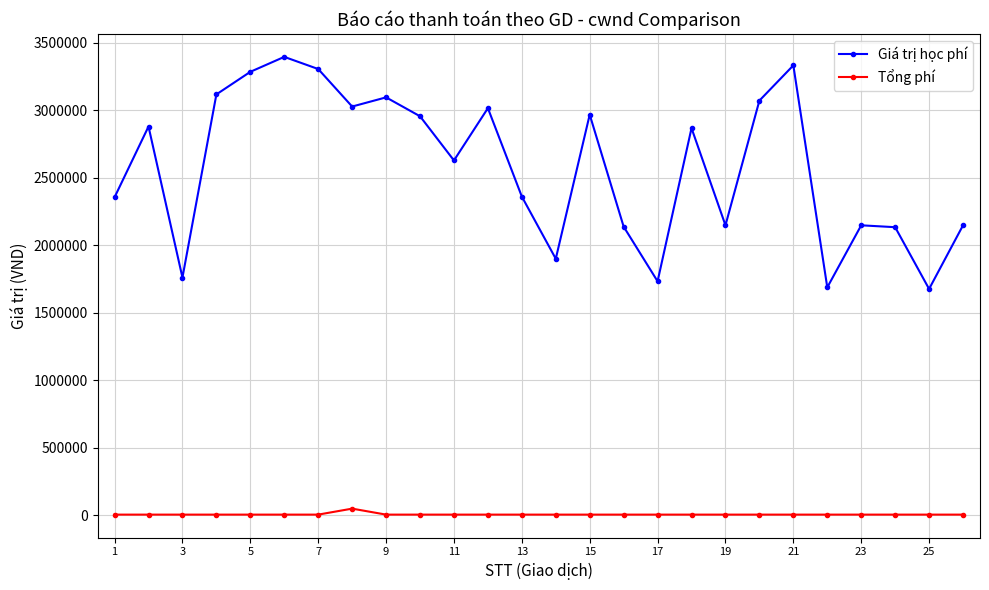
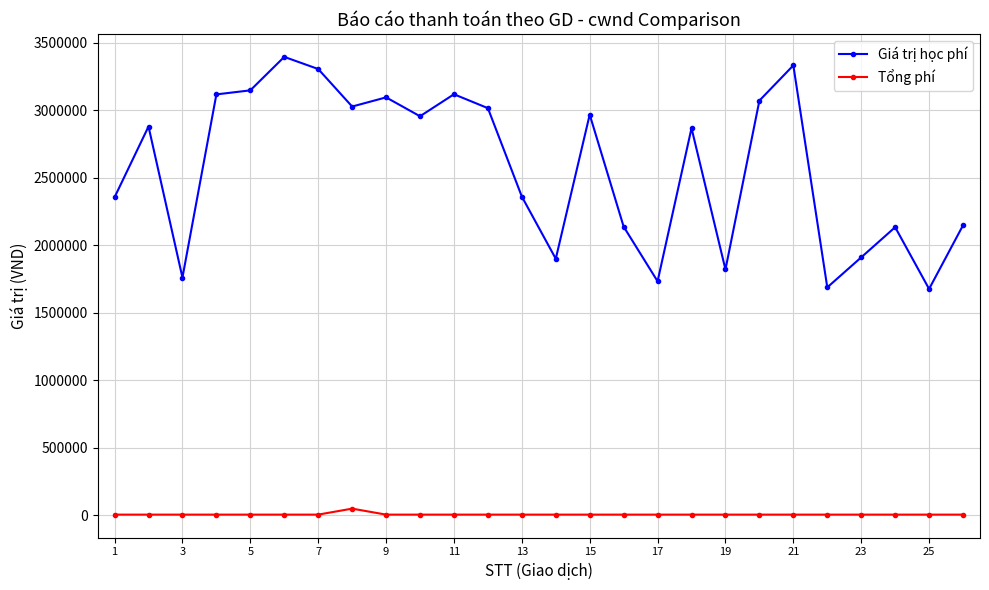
Giá trị học phí, 5: 3280000 -> 3150000
Giá trị học phí, 11: 2630000 -> 3120000
Giá trị học phí, 19: 2150000 -> 1820000
Giá trị học phí, 23: 2150000 -> 1910000
